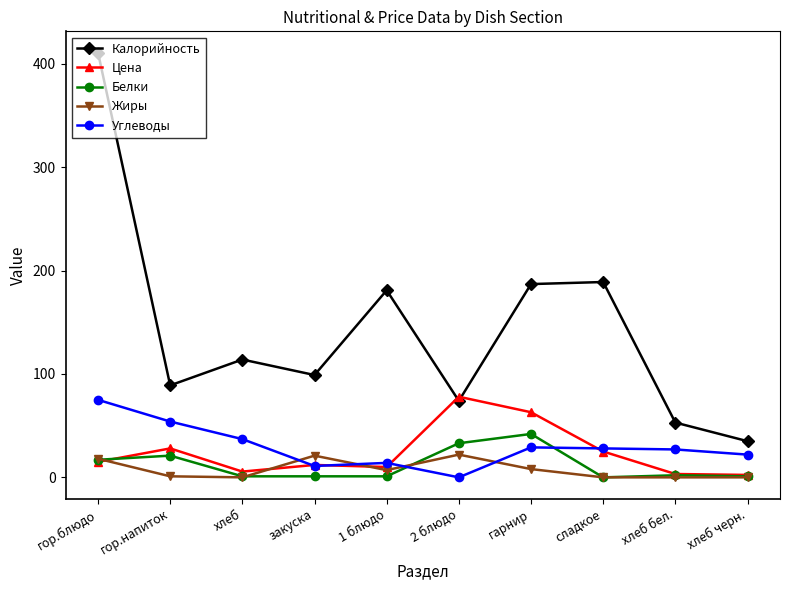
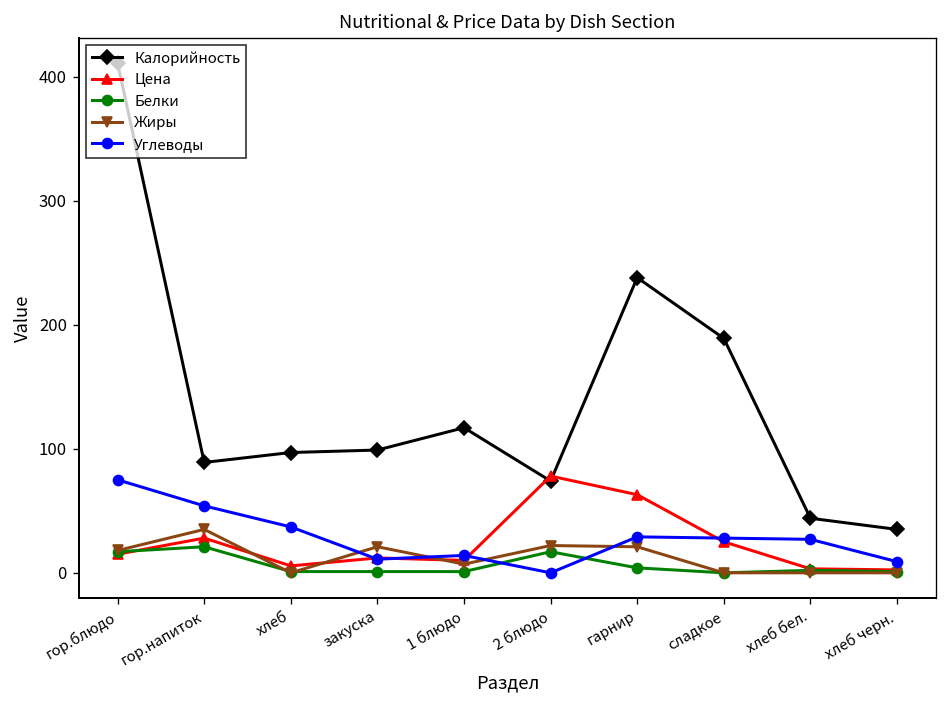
Жиры, гор.напиток: 1 -> 35
Калорийность, хлеб: 114 -> 97
Калорийность, 1 блюдо: 181 -> 117
Белки, 2 блюдо: 33 -> 17
Калорийность, гарнир: 187 -> 238
Белки, гарнир: 42 -> 4
Жиры, гарнир: 8 -> 21
Калорийность, хлеб бел.: 53 -> 44
Углеводы, хлеб черн.: 22 -> 9
